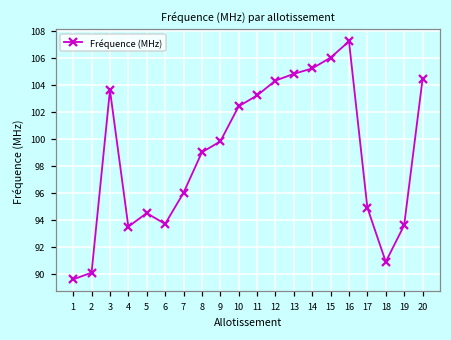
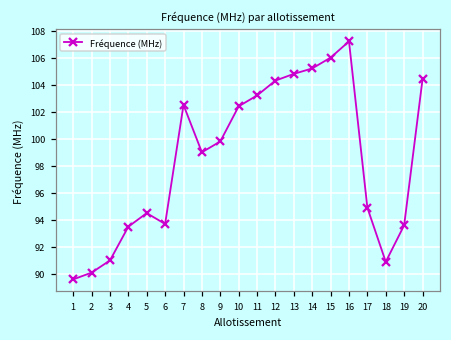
3: 103.6 -> 91.0
7: 96.0 -> 102.5
